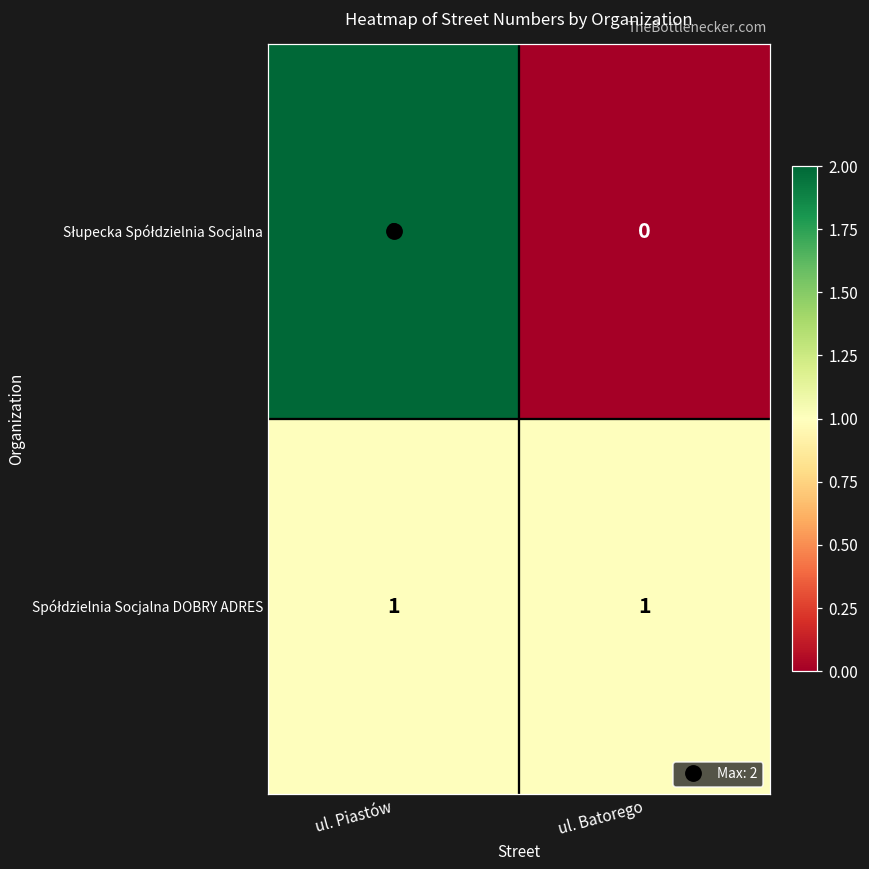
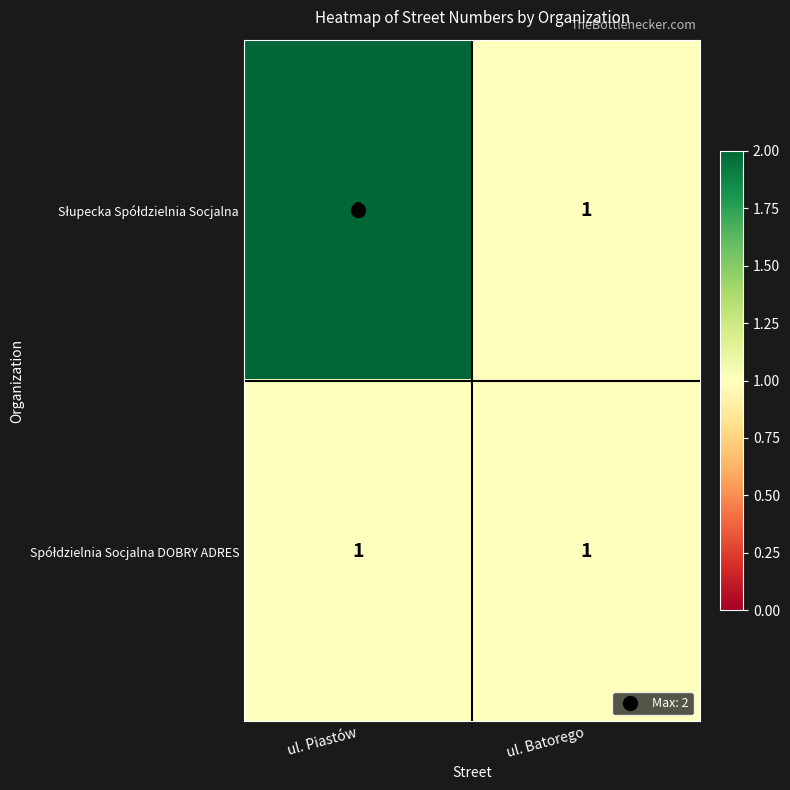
Słupecka Spółdzielnia Socjalna, ul. Batorego: 0 -> 1
